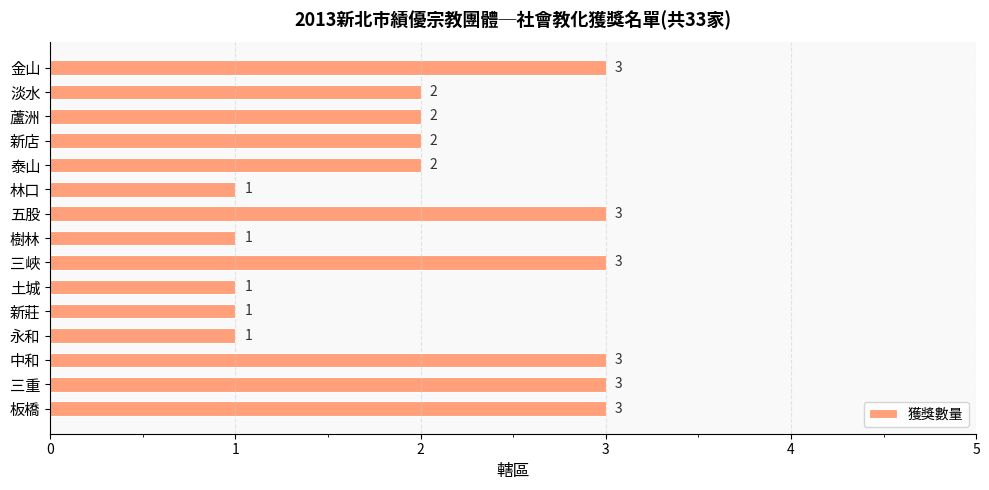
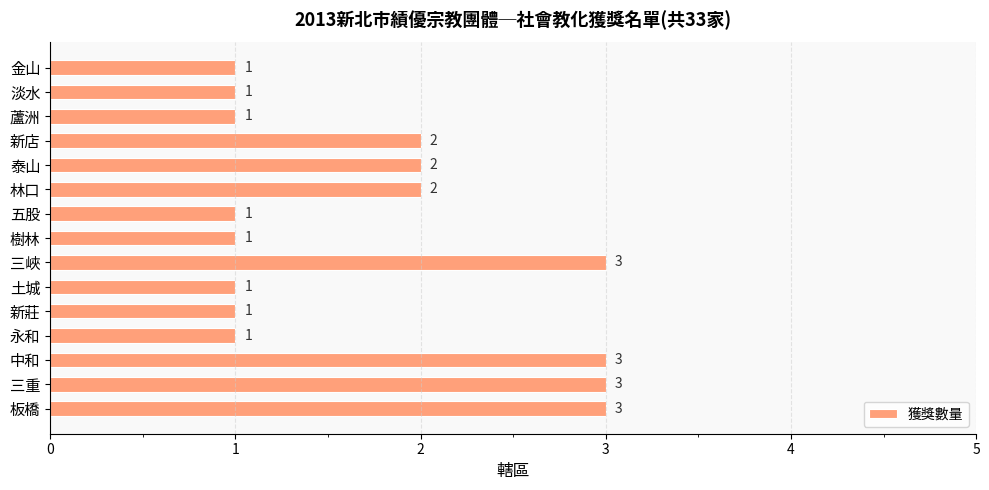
金山: 3 -> 1
淡水: 2 -> 1
蘆洲: 2 -> 1
林口: 1 -> 2
五股: 3 -> 1
